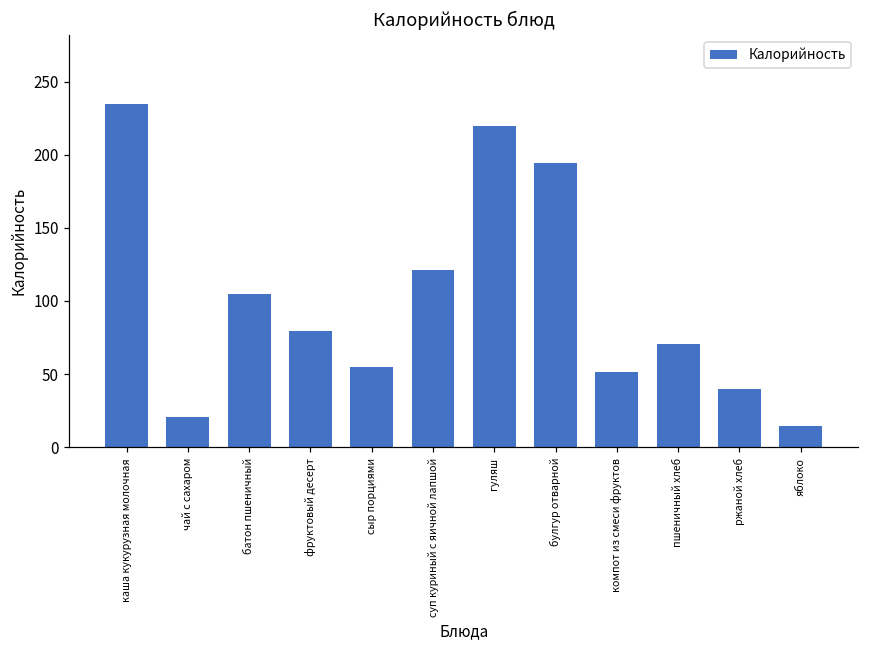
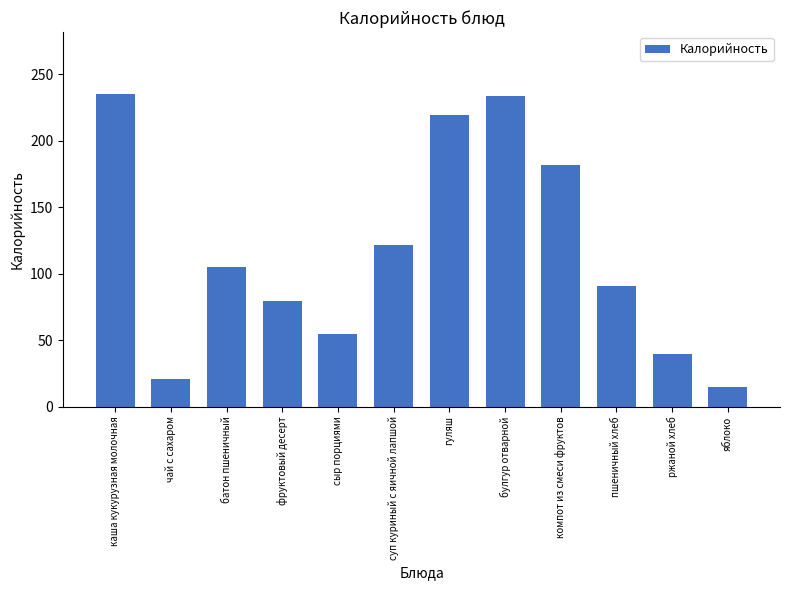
булгур отварной: 194 -> 234
компот из смеси фруктов: 51 -> 182
пшеничный хлеб: 71 -> 91
